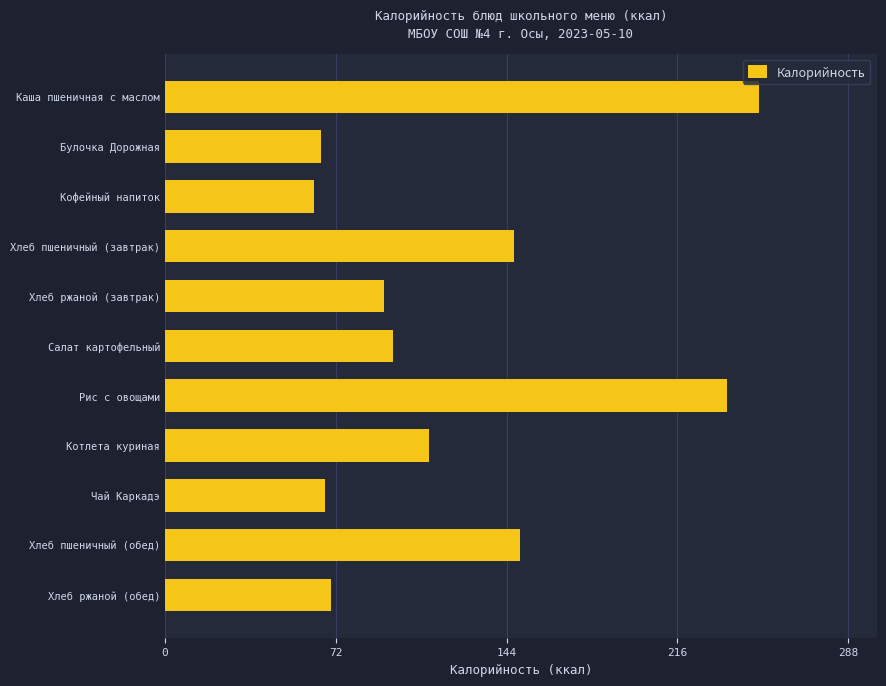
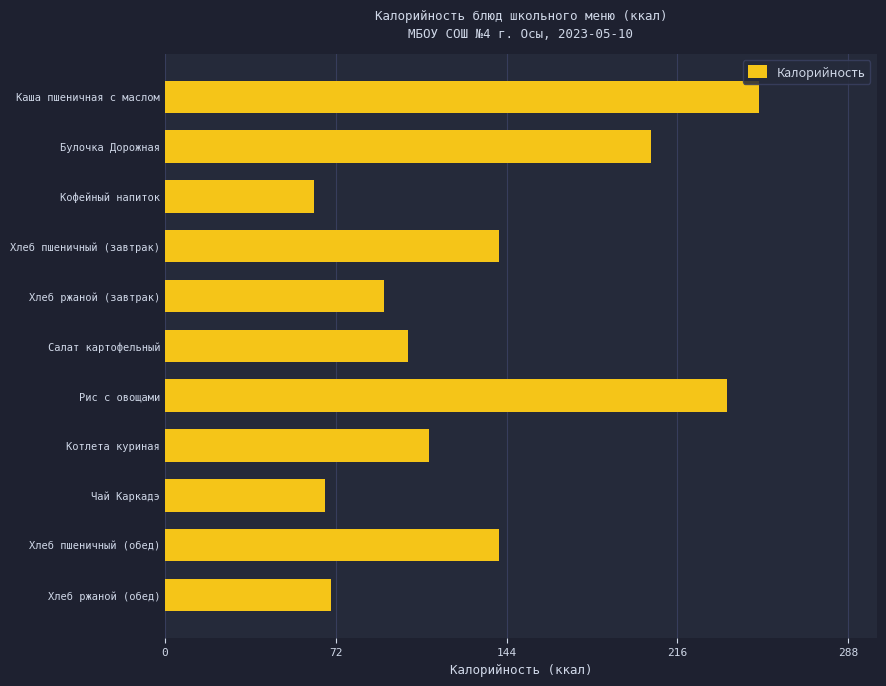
Булочка Дорожная: 66 -> 205
Хлеб пшеничный (завтрак): 147 -> 141
Салат картофельный: 96 -> 102
Хлеб пшеничный (обед): 150 -> 141
